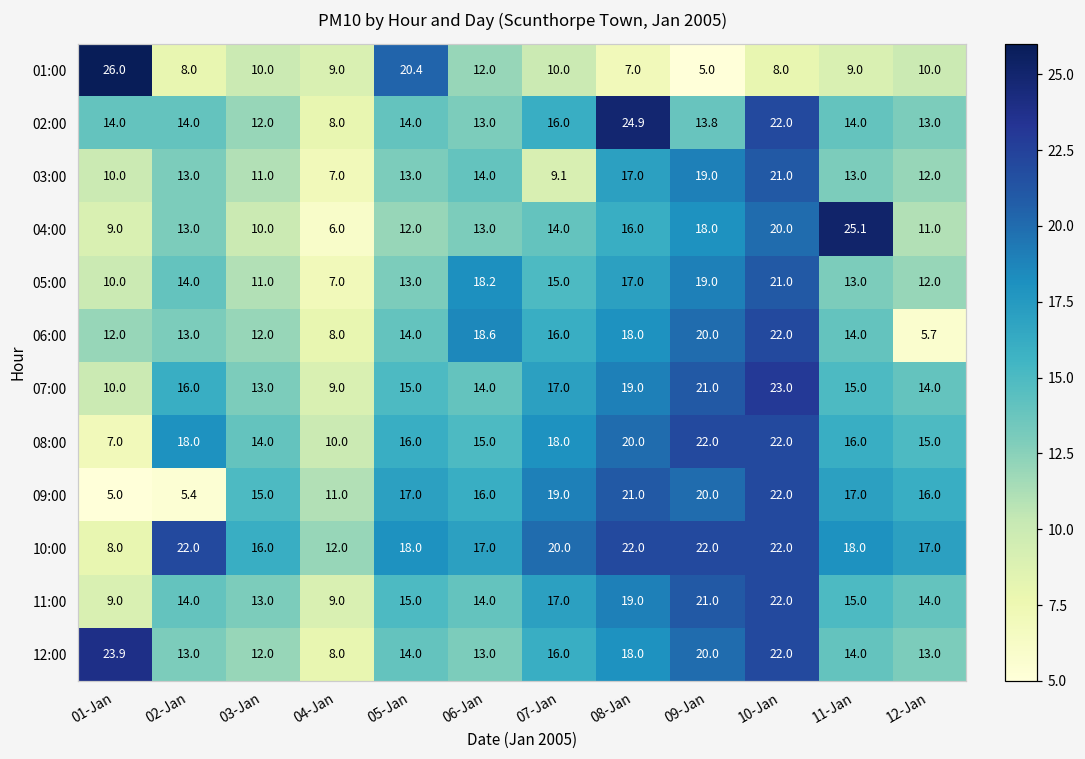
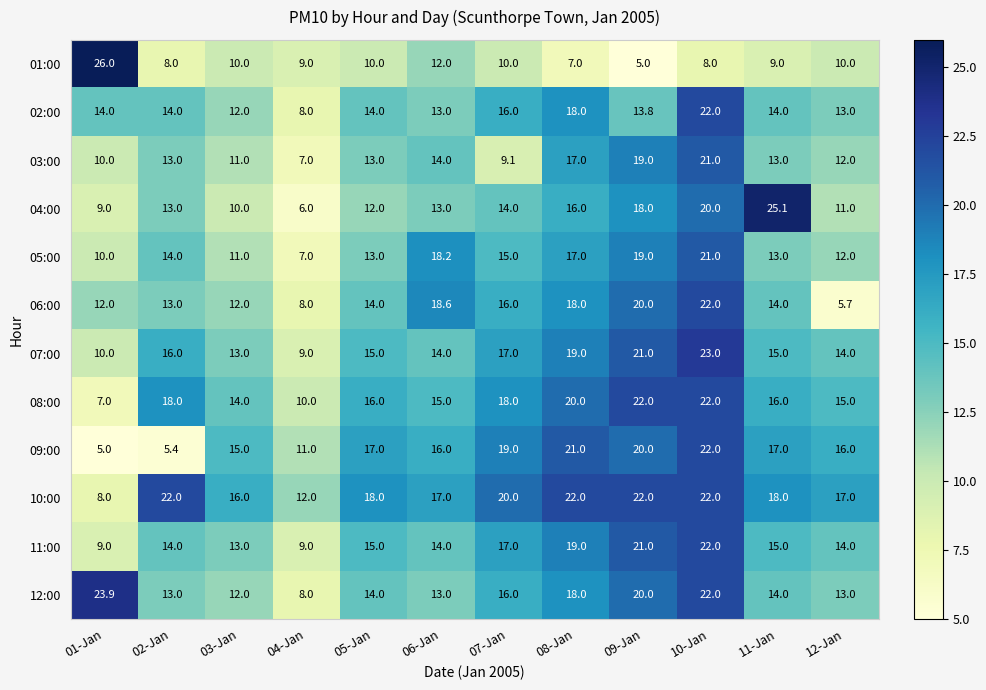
01:00, 05-Jan: 20.4 -> 10.0
02:00, 08-Jan: 24.9 -> 18.0
